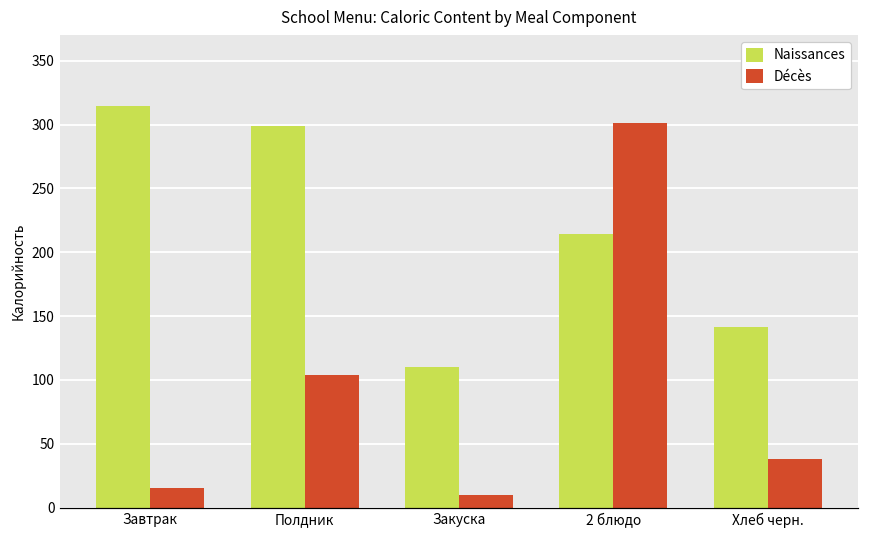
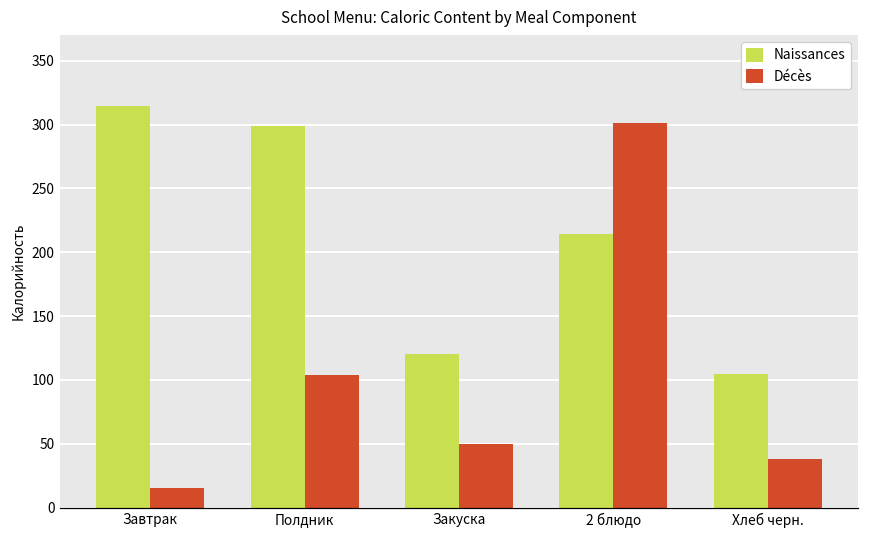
Naissances, Закуска: 110 -> 120
Décès, Закуска: 10 -> 50
Naissances, Хлеб черн.: 141 -> 105
